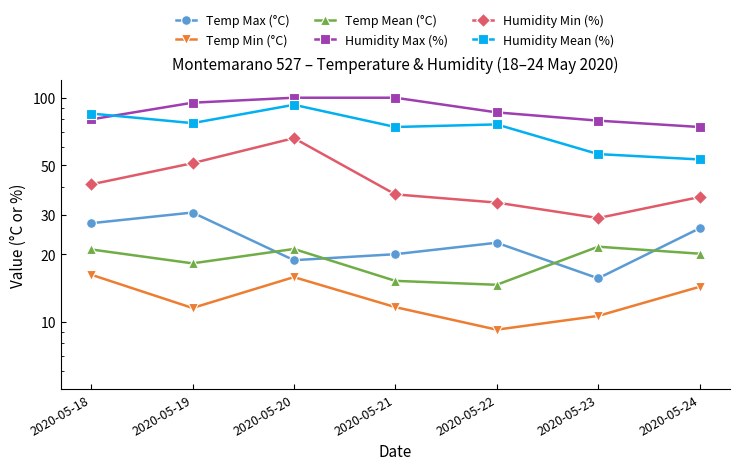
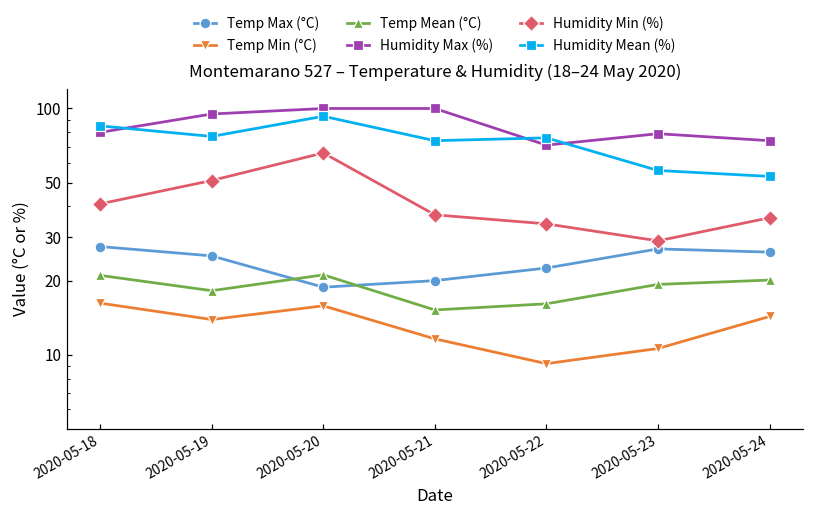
Temp Max (°C), 2020-05-19: 31 -> 25
Temp Min (°C), 2020-05-19: 12 -> 14
Temp Mean (°C), 2020-05-22: 15 -> 16
Humidity Max (%), 2020-05-22: 86 -> 71
Temp Max (°C), 2020-05-23: 16 -> 27
Temp Mean (°C), 2020-05-23: 22 -> 19
